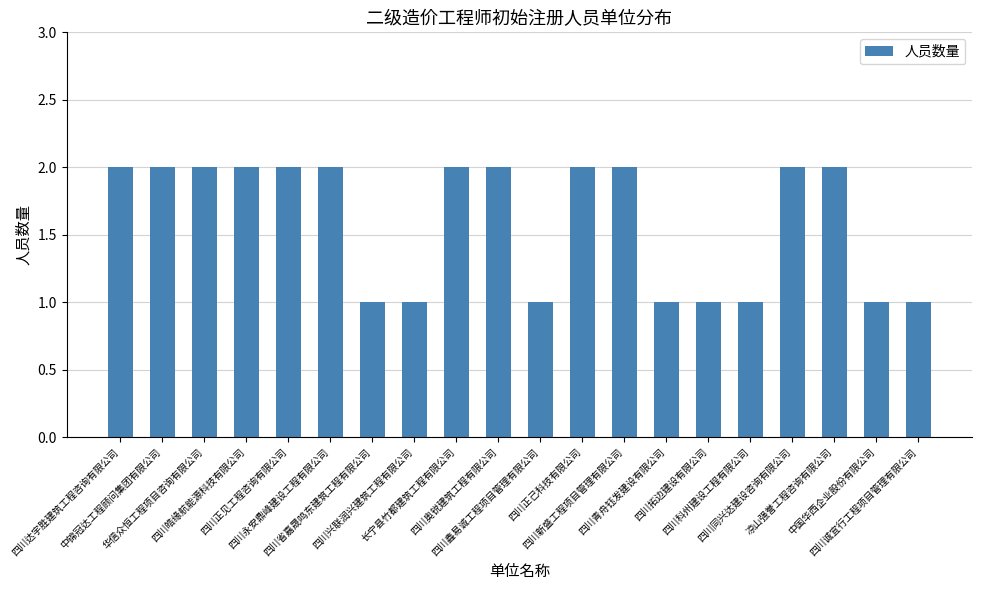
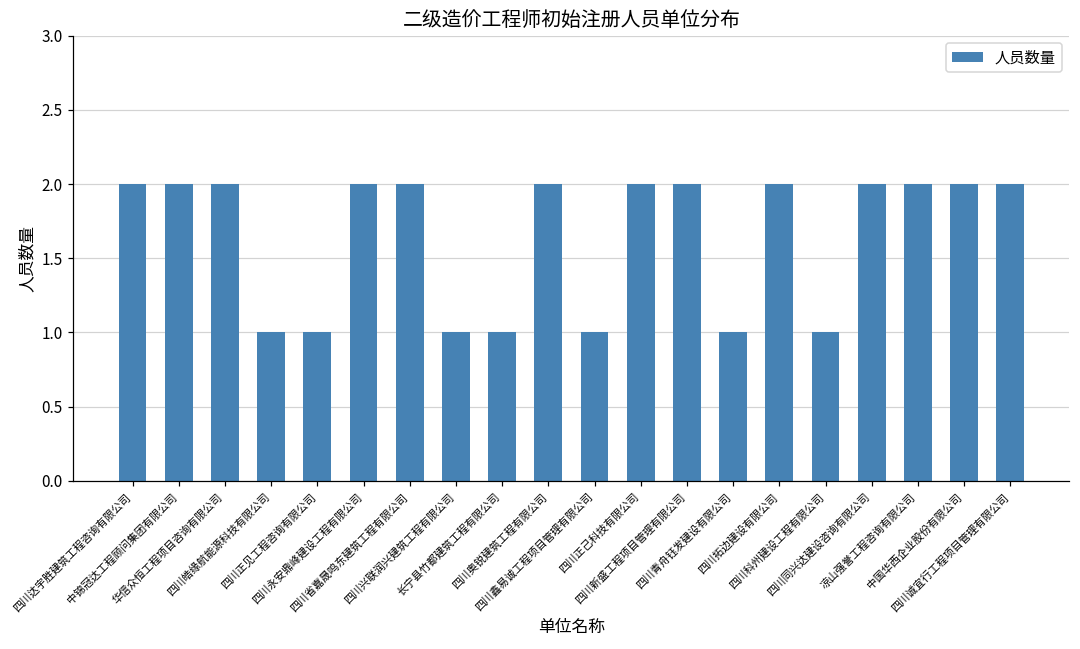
四川皓缘航能源科技有限公司: 2 -> 1
四川正见工程咨询有限公司: 2 -> 1
四川省嘉晟鸣东建筑工程有限公司: 1 -> 2
长宁县竹都建筑工程有限公司: 2 -> 1
四川拓边建设有限公司: 1 -> 2
中国华西企业股份有限公司: 1 -> 2
四川诚宜行工程项目管理有限公司: 1 -> 2
